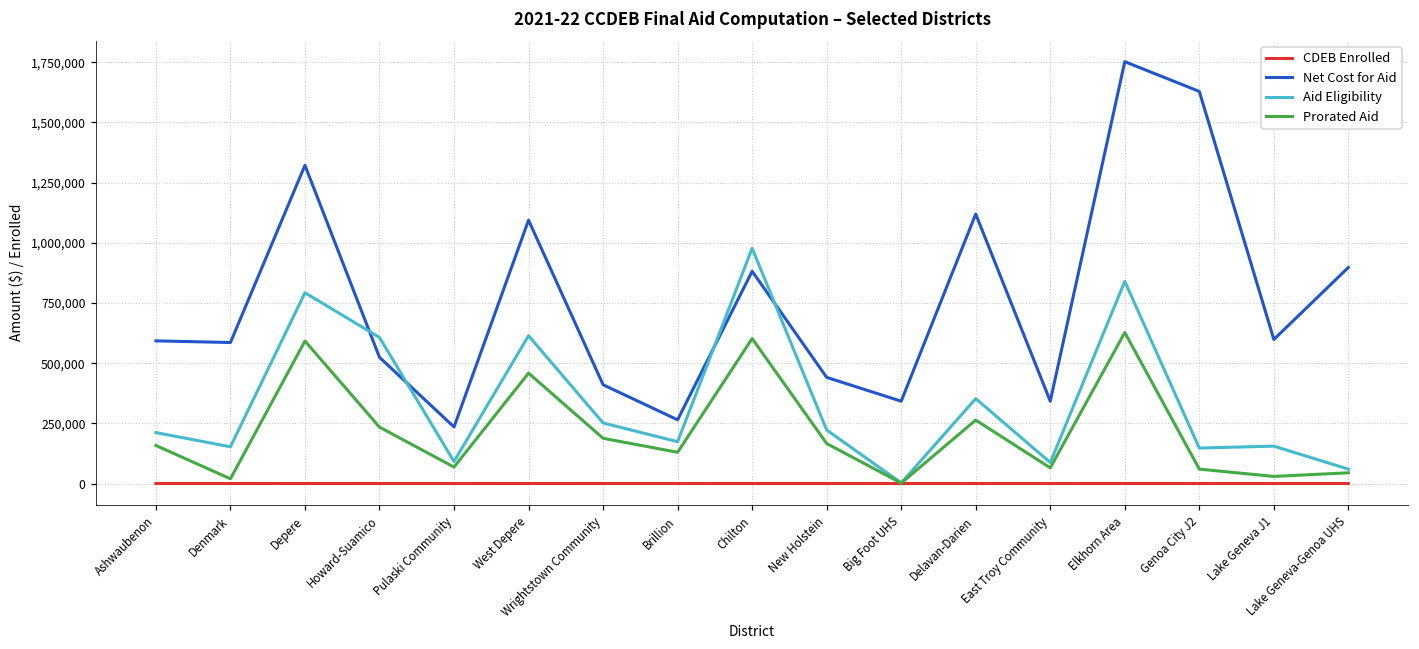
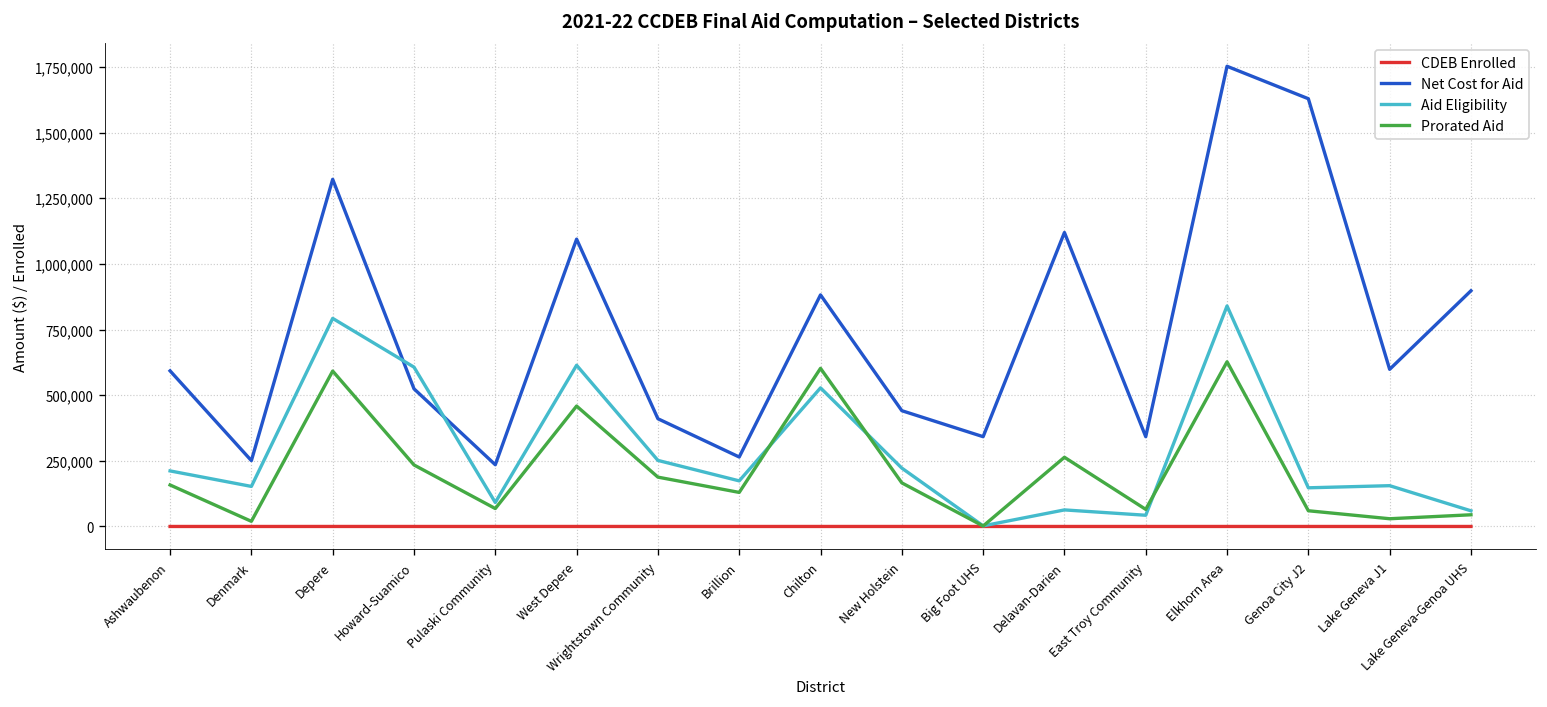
Net Cost for Aid, Denmark: 590,000 -> 250,000
Aid Eligibility, Chilton: 980,000 -> 530,000
Aid Eligibility, Delavan-Darien: 350,000 -> 60,000
Aid Eligibility, East Troy Community: 90,000 -> 40,000
